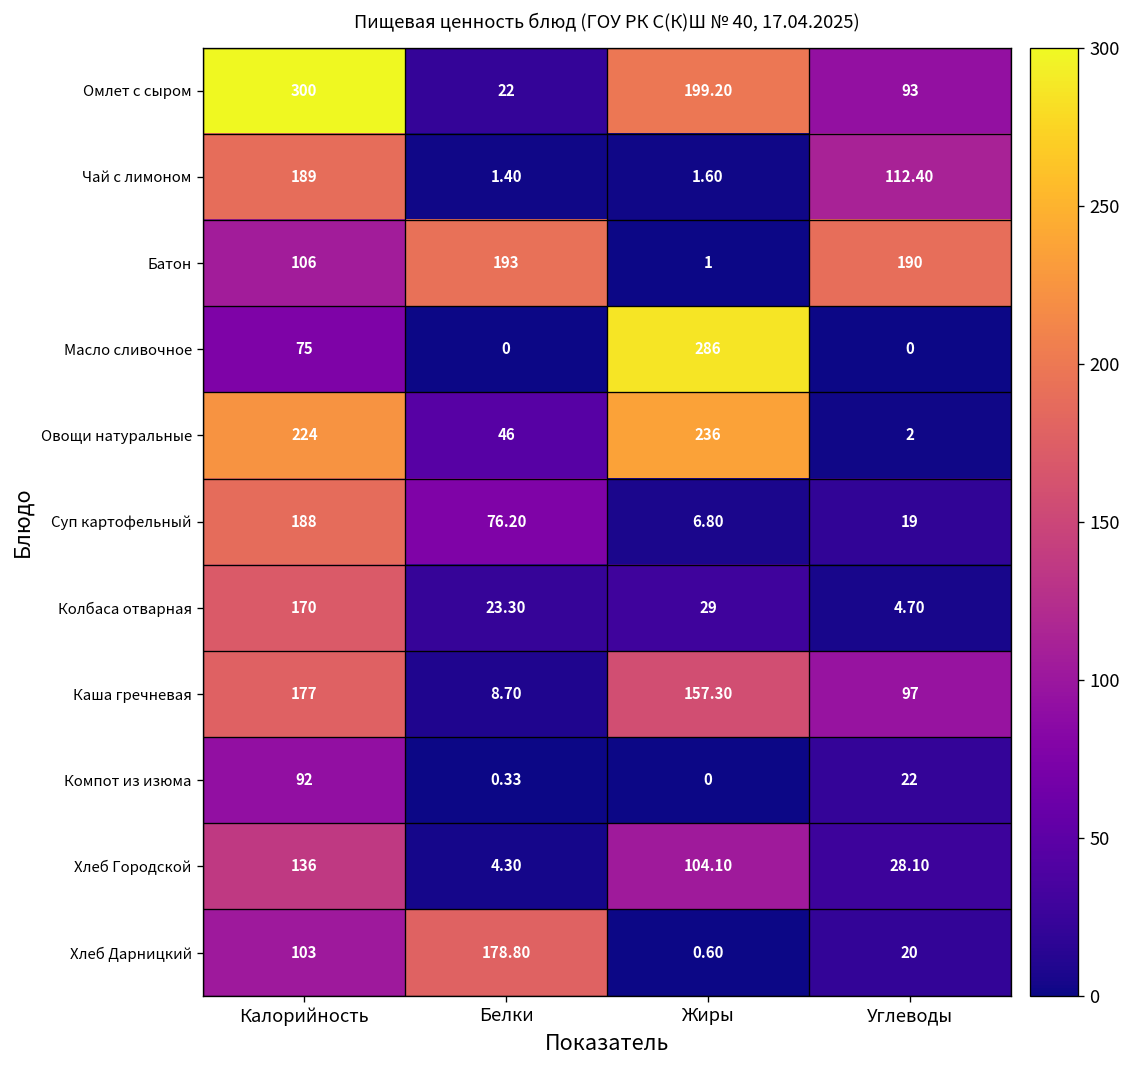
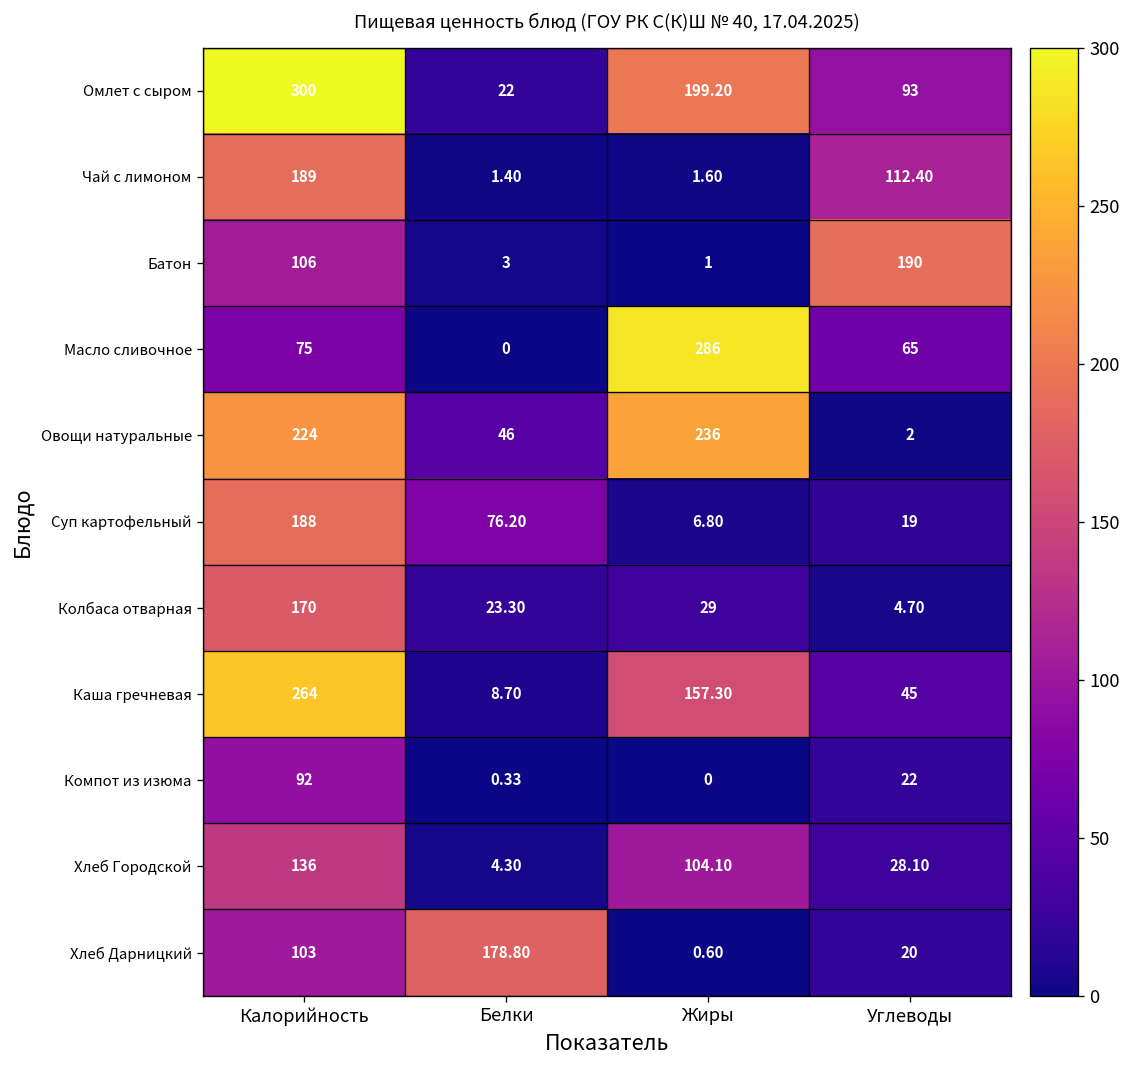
Батон, Белки: 193 -> 3
Масло сливочное, Углеводы: 0 -> 65
Каша гречневая, Калорийность: 177 -> 264
Каша гречневая, Углеводы: 97 -> 45
